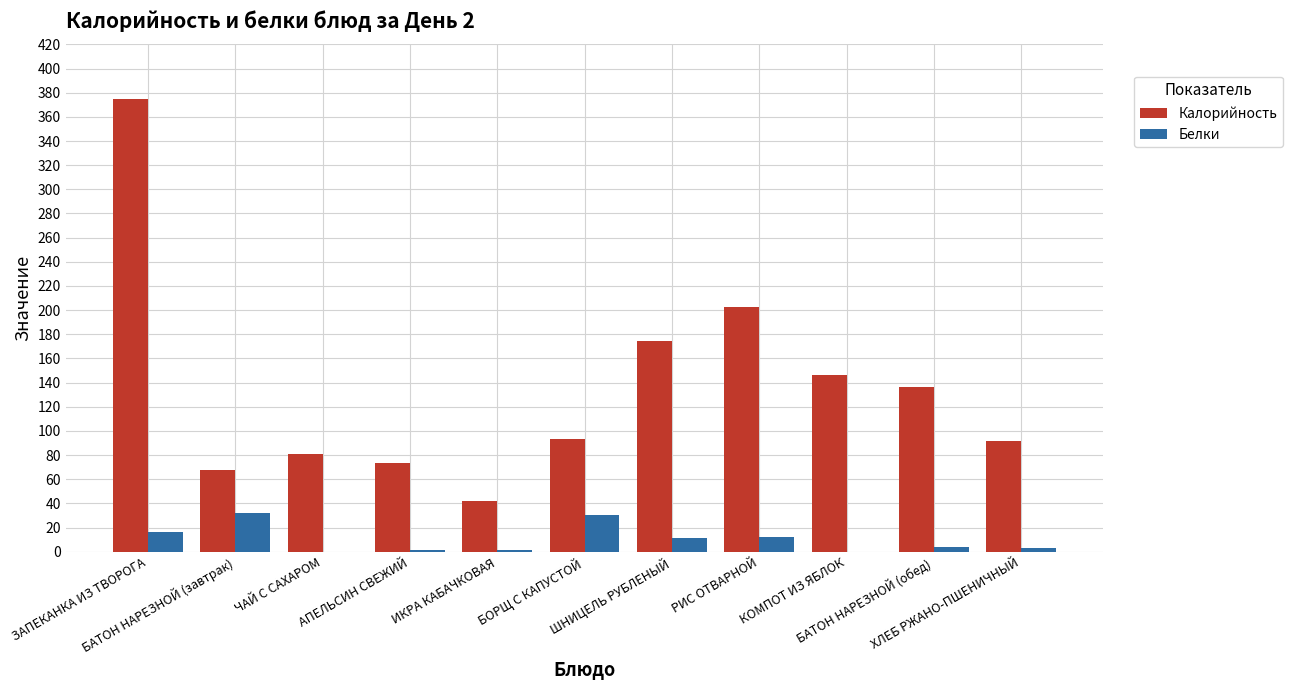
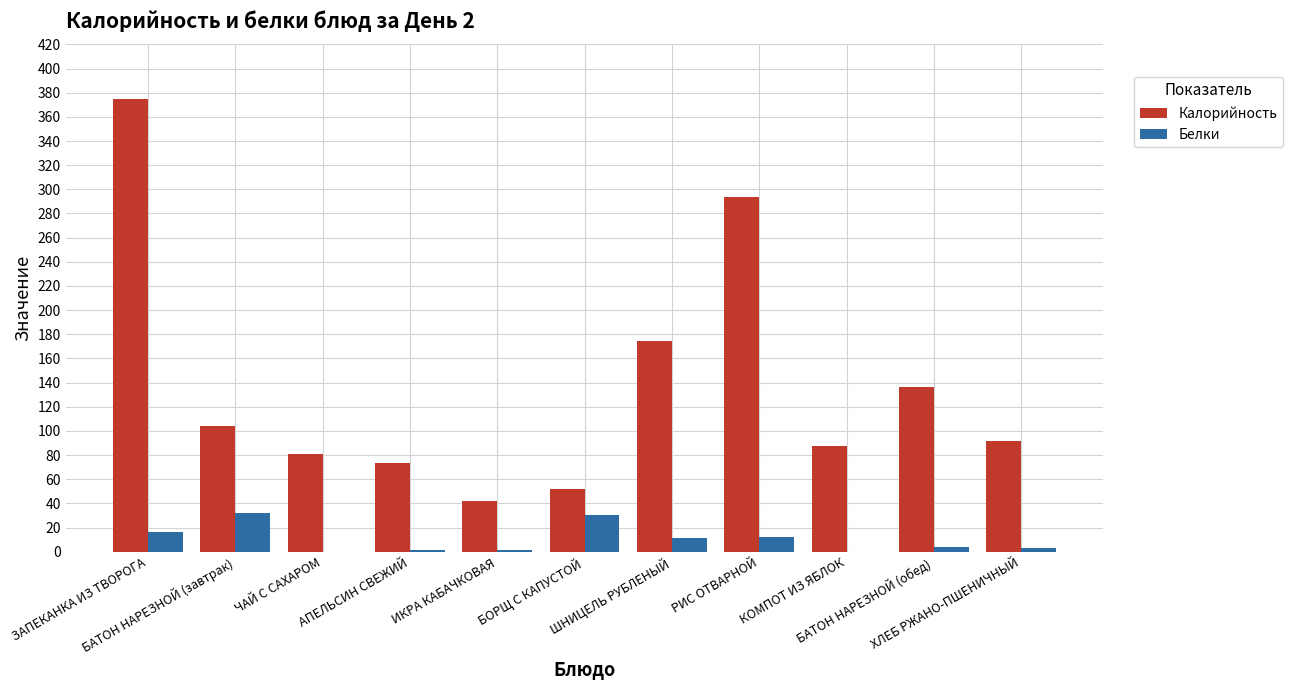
Калорийность, БАТОН НАРЕЗНОЙ (завтрак): 68 -> 104
Калорийность, БОРЩ С КАПУСТОЙ: 93 -> 52
Калорийность, РИС ОТВАРНОЙ: 203 -> 293
Калорийность, КОМПОТ ИЗ ЯБЛОК: 146 -> 88
